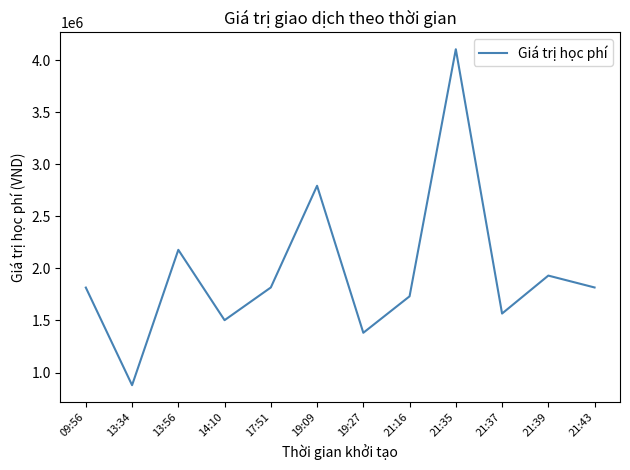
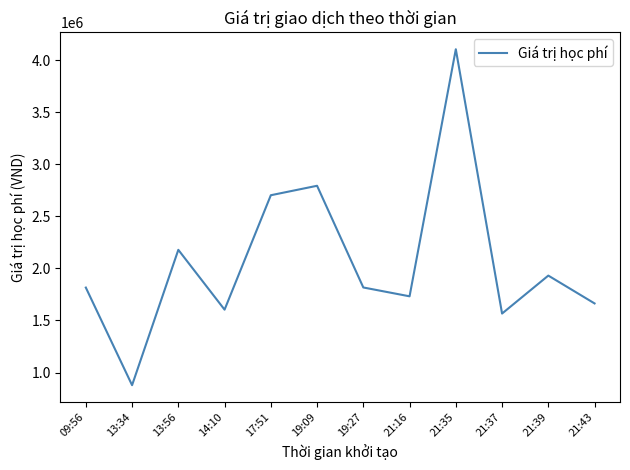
14:10: 1500000 -> 1600000
17:51: 1820000 -> 2700000
19:27: 1380000 -> 1820000
21:43: 1820000 -> 1660000
